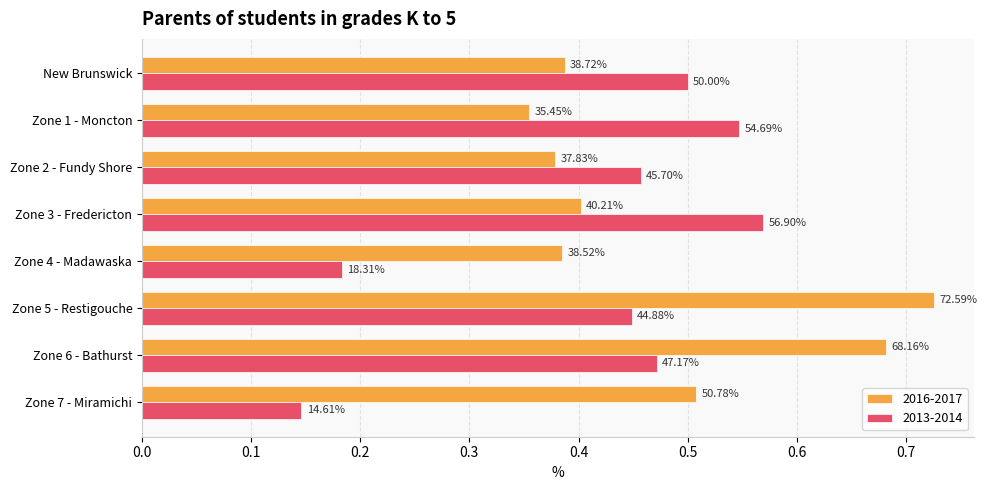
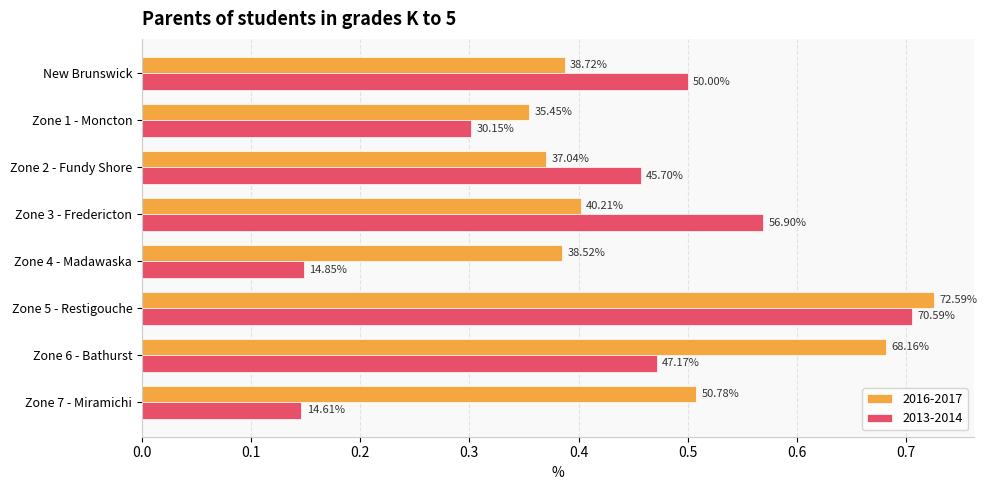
2013-2014, Zone 1 - Moncton: 54.69% -> 30.15%
2016-2017, Zone 2 - Fundy Shore: 37.83% -> 37.04%
2013-2014, Zone 4 - Madawaska: 18.31% -> 14.85%
2013-2014, Zone 5 - Restigouche: 44.88% -> 70.59%
